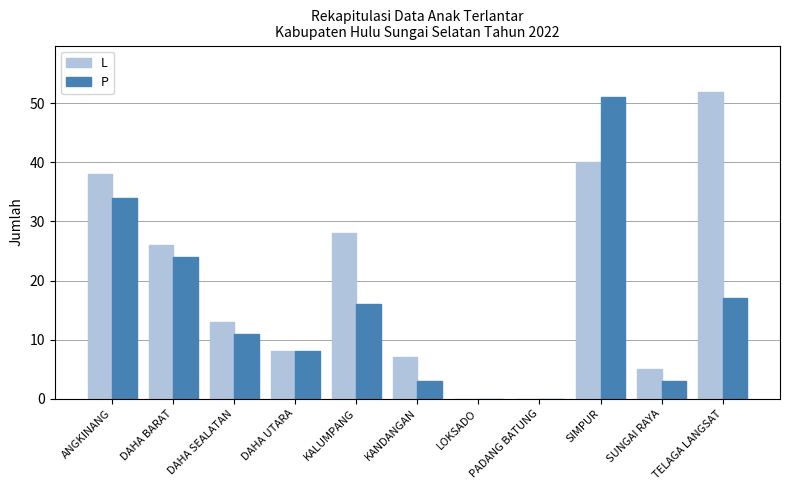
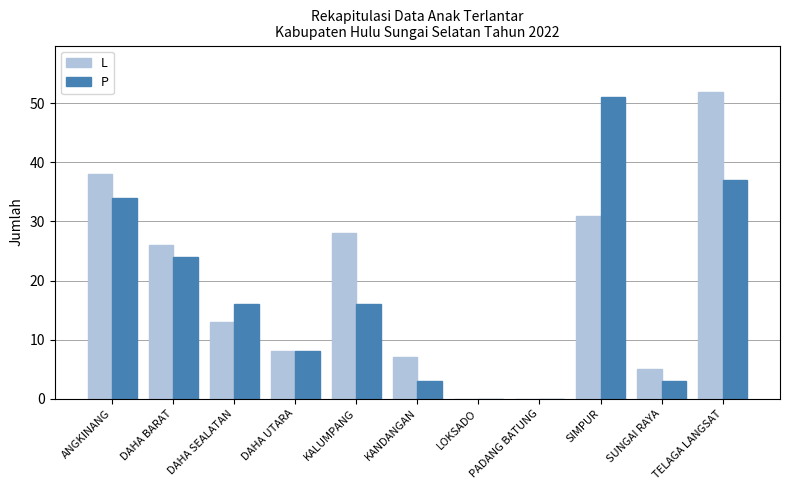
P, DAHA SEALATAN: 11 -> 16
L, SIMPUR: 40 -> 31
P, TELAGA LANGSAT: 17 -> 37
